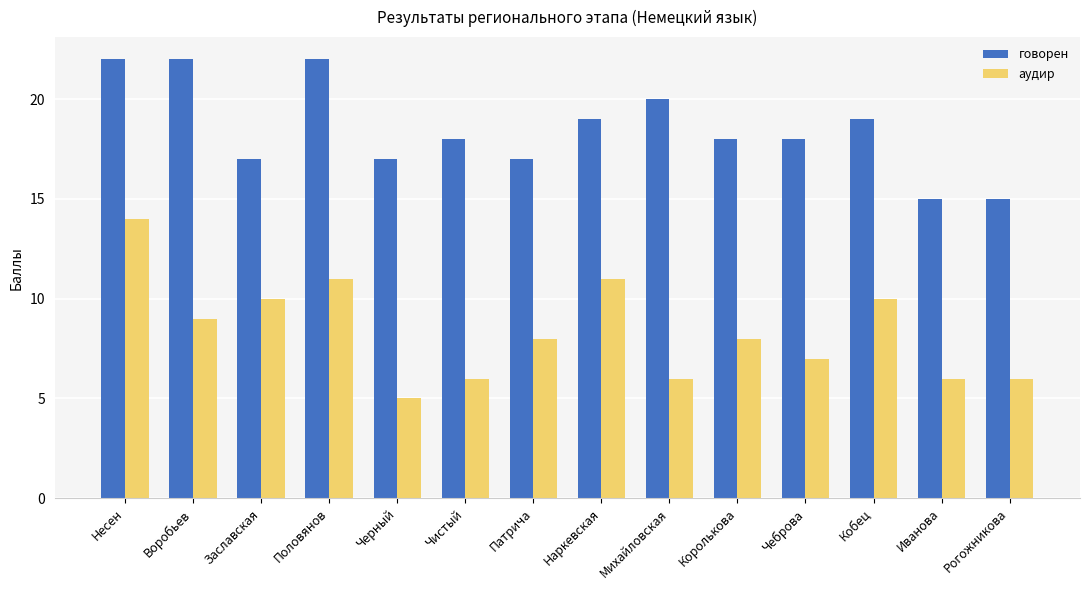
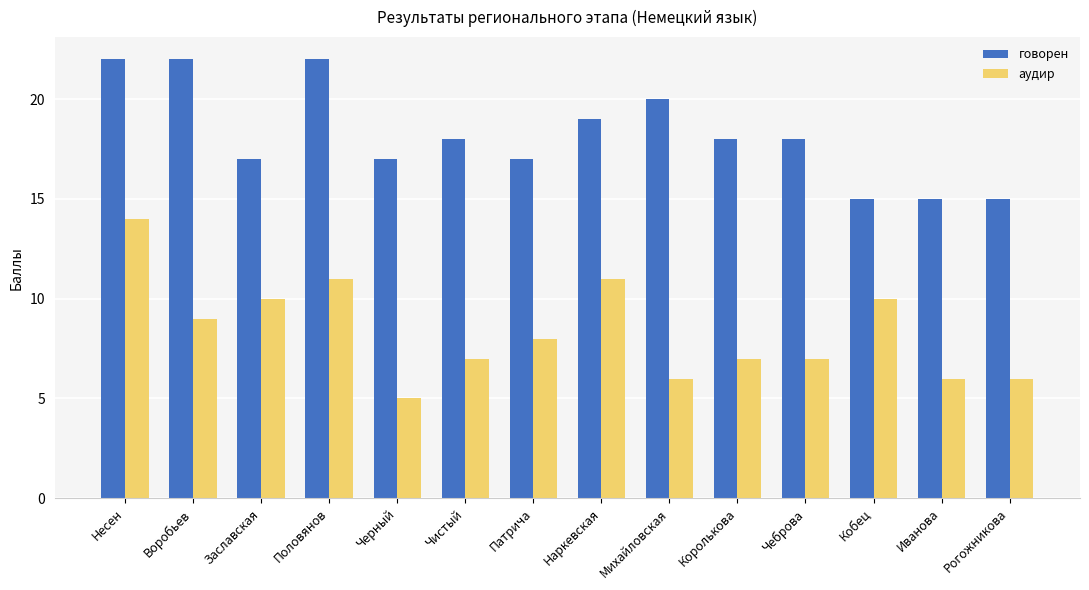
аудир, Чистый: 6 -> 7
аудир, Королькова: 8 -> 7
говорен, Кобец: 19 -> 15
